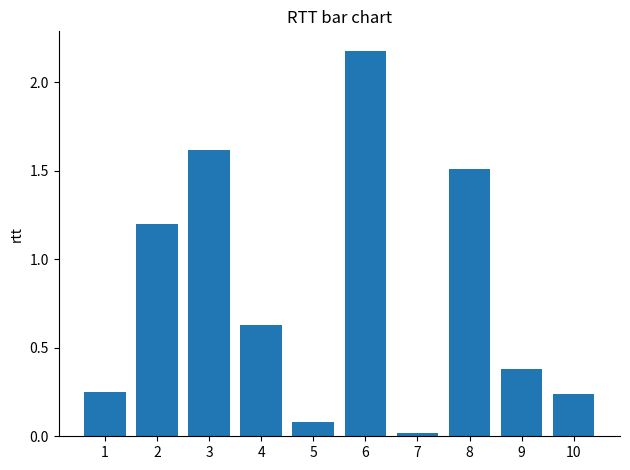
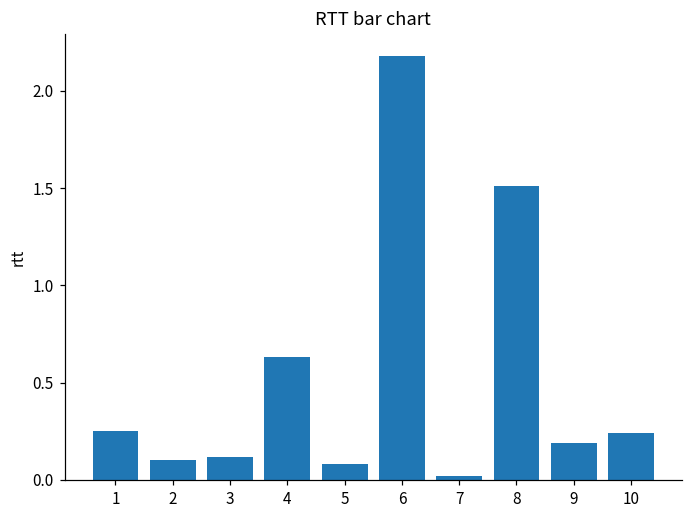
2: 1.2 -> 0.1
3: 1.62 -> 0.12
9: 0.38 -> 0.19
